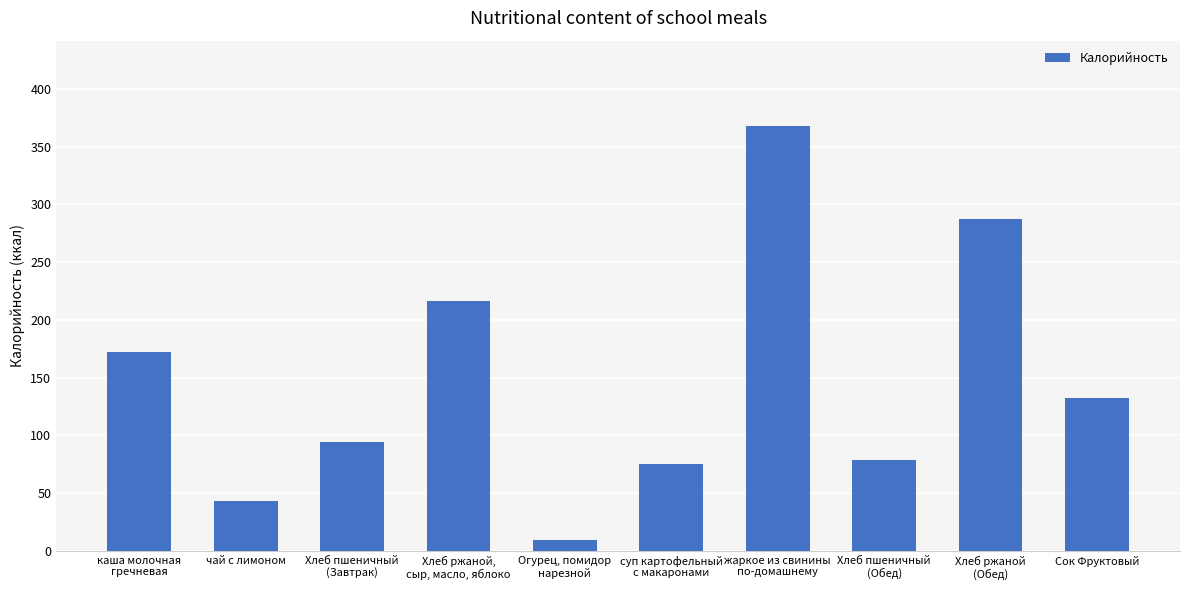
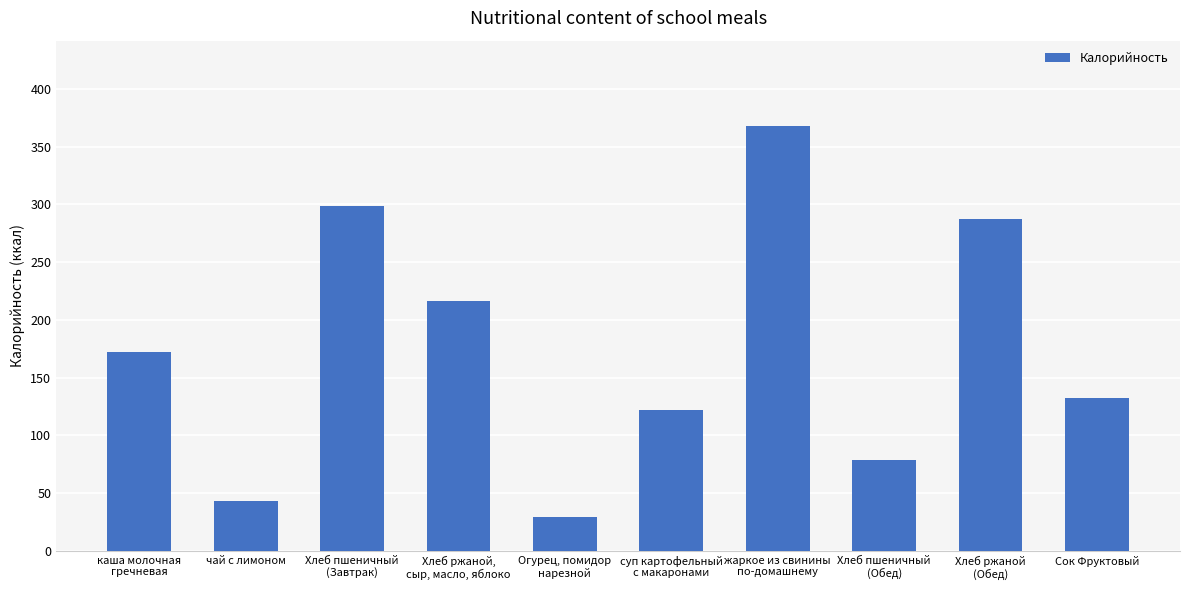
Хлеб пшеничный (Завтрак): 94 -> 298
Огурец, помидор нарезной: 9 -> 29
суп картофельный с макаронами: 75 -> 122
